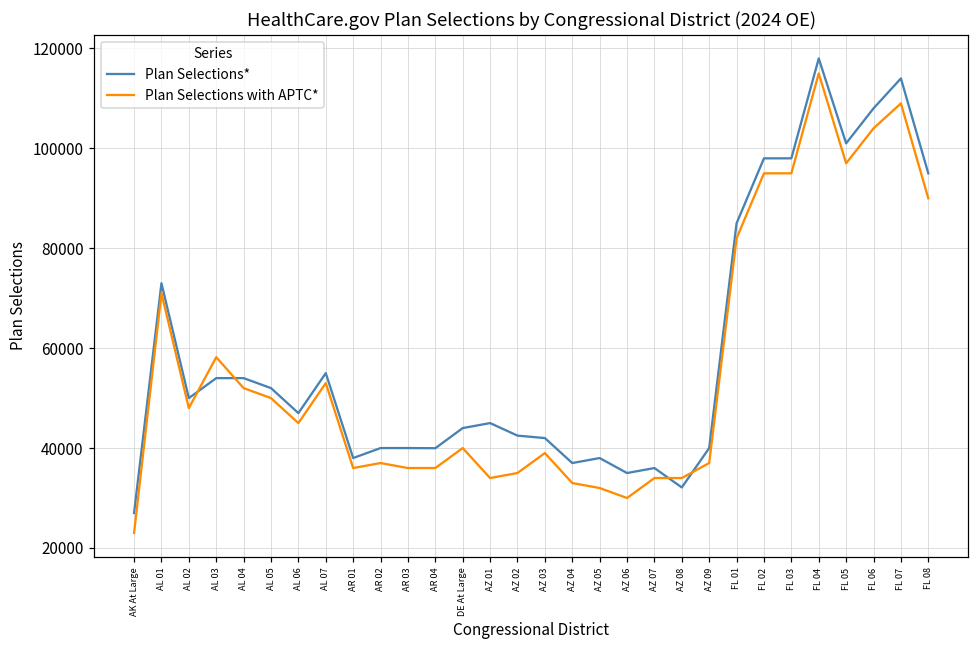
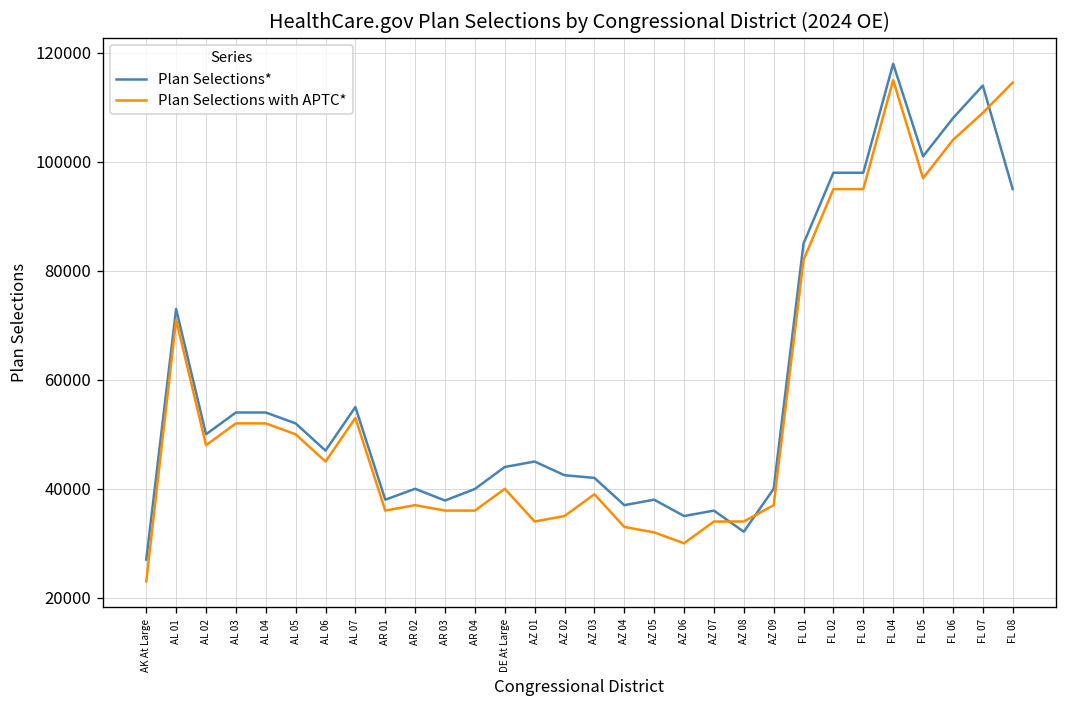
Plan Selections with APTC*, AL 03: 58000 -> 52000
Plan Selections*, AR 03: 40000 -> 38000
Plan Selections with APTC*, FL 08: 90000 -> 115000
